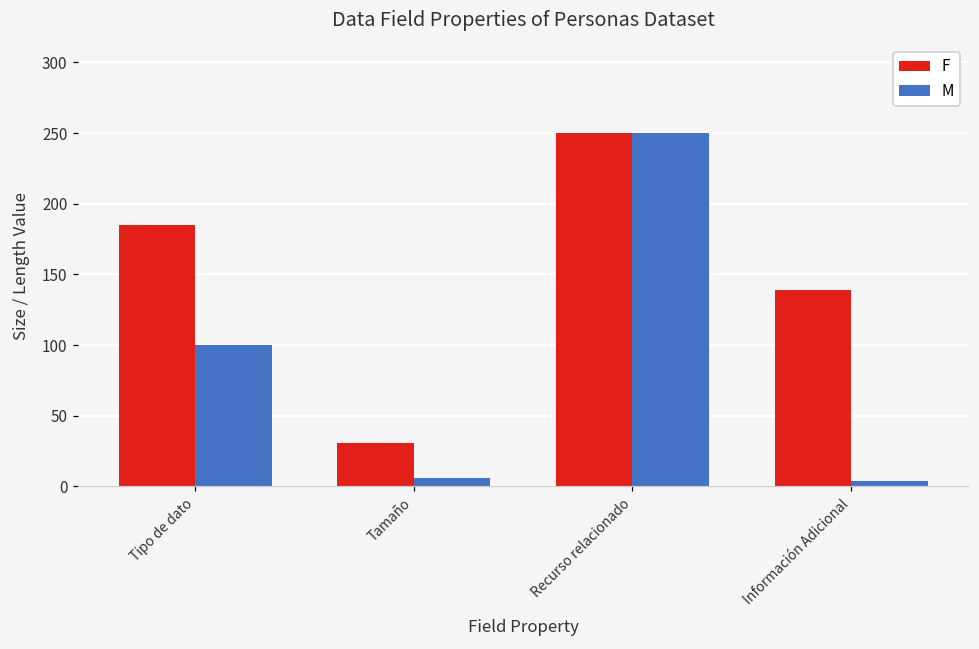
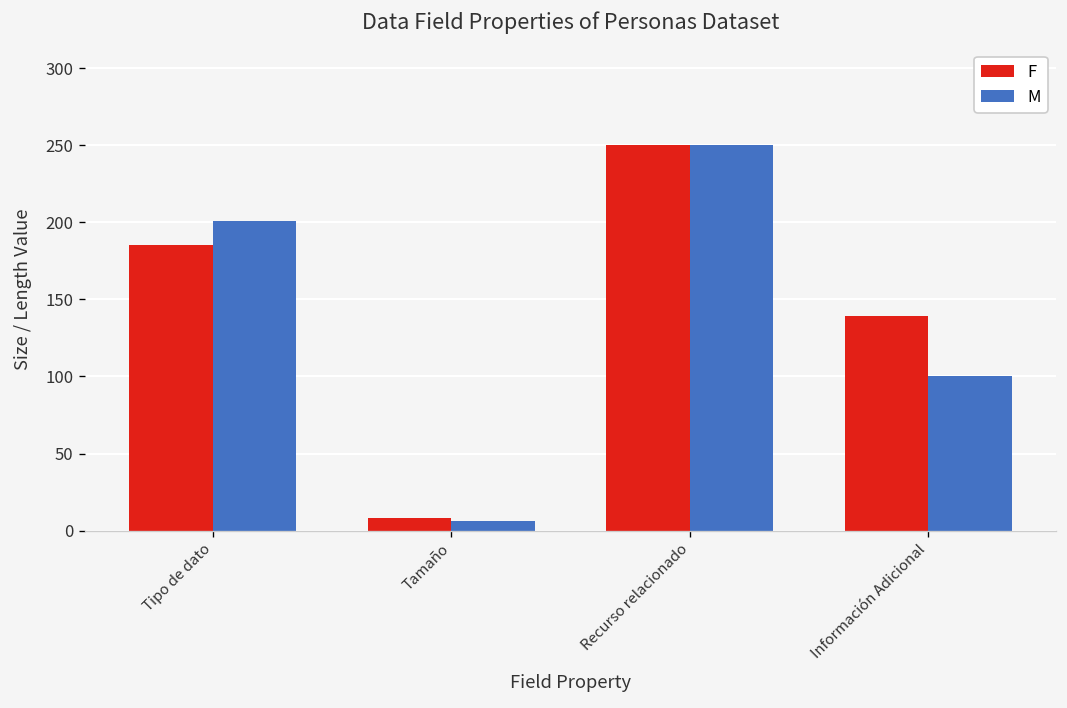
M, Tipo de dato: 100 -> 201
F, Tamaño: 31 -> 8
M, Información Adicional: 4 -> 100
